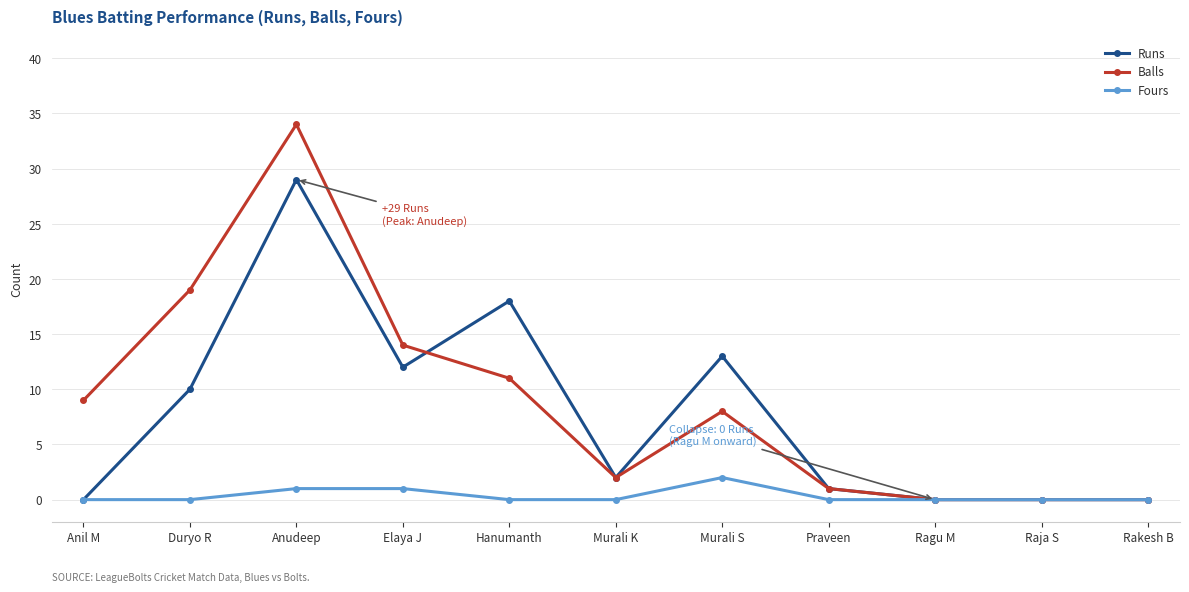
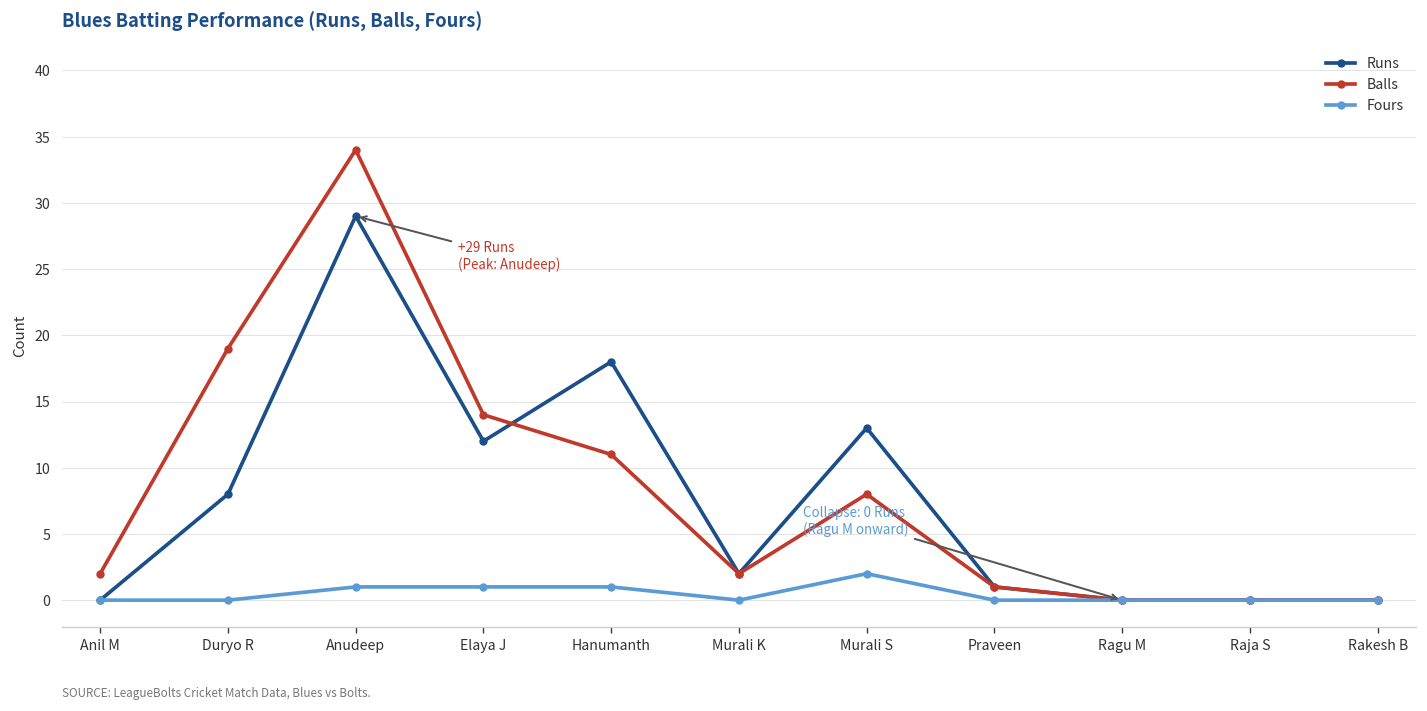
Balls, Anil M: 9 -> 2
Runs, Duryo R: 10 -> 8
Fours, Hanumanth: 0 -> 1
